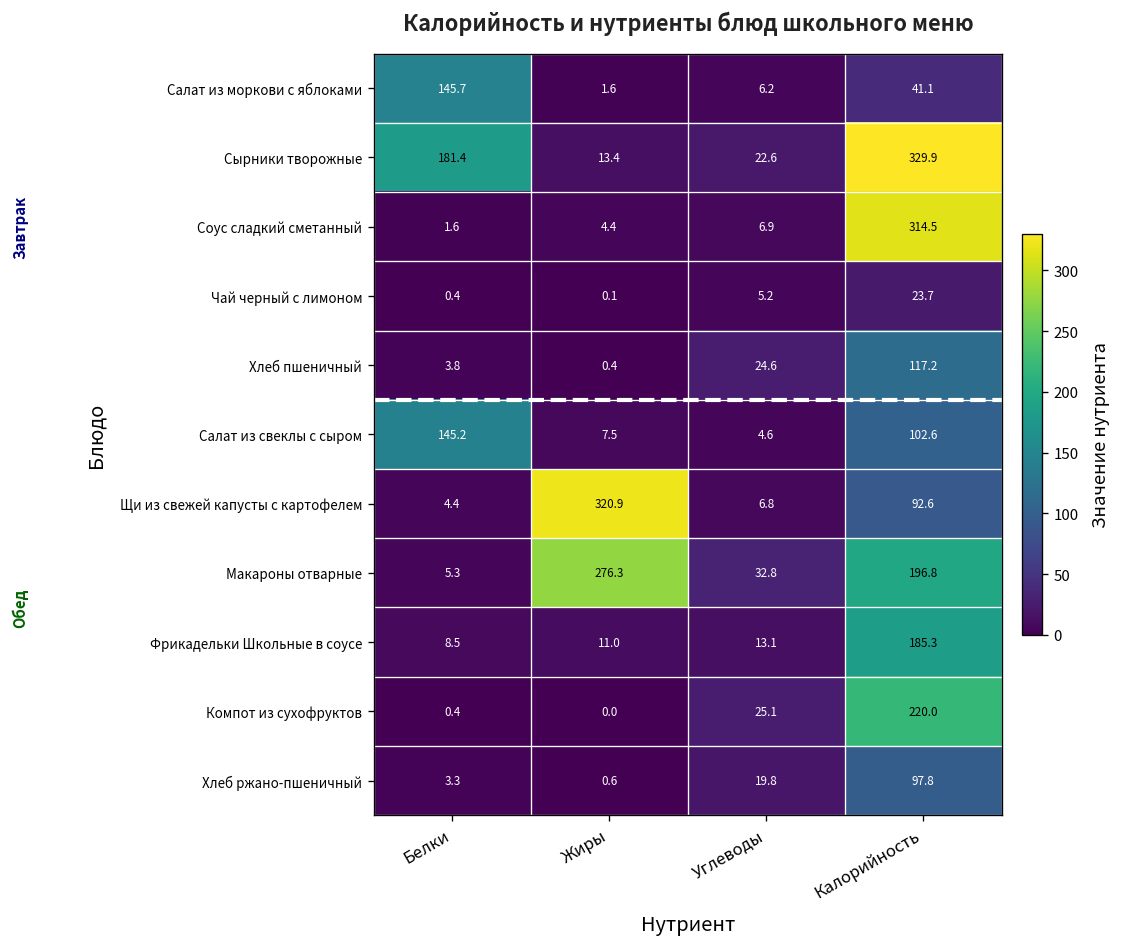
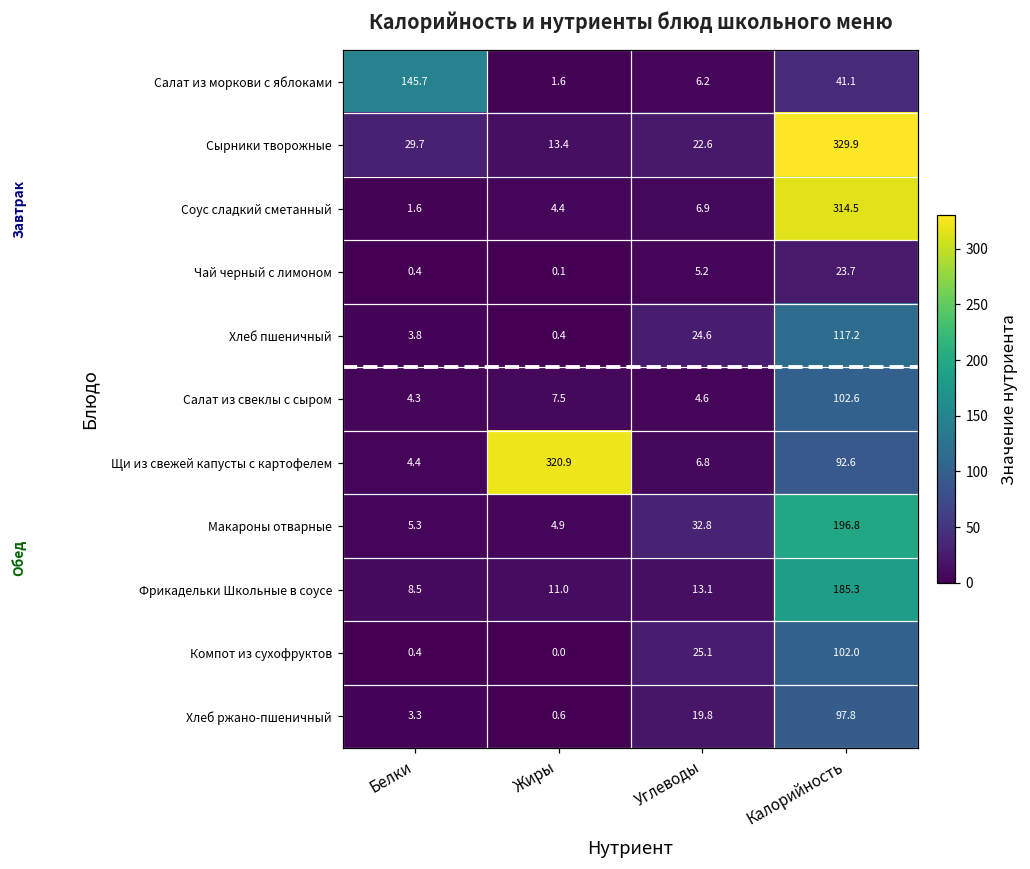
Сырники творожные, Белки: 181.4 -> 29.7
Салат из свеклы с сыром, Белки: 145.2 -> 4.3
Макароны отварные, Жиры: 276.3 -> 4.9
Компот из сухофруктов, Калорийность: 220.0 -> 102.0
